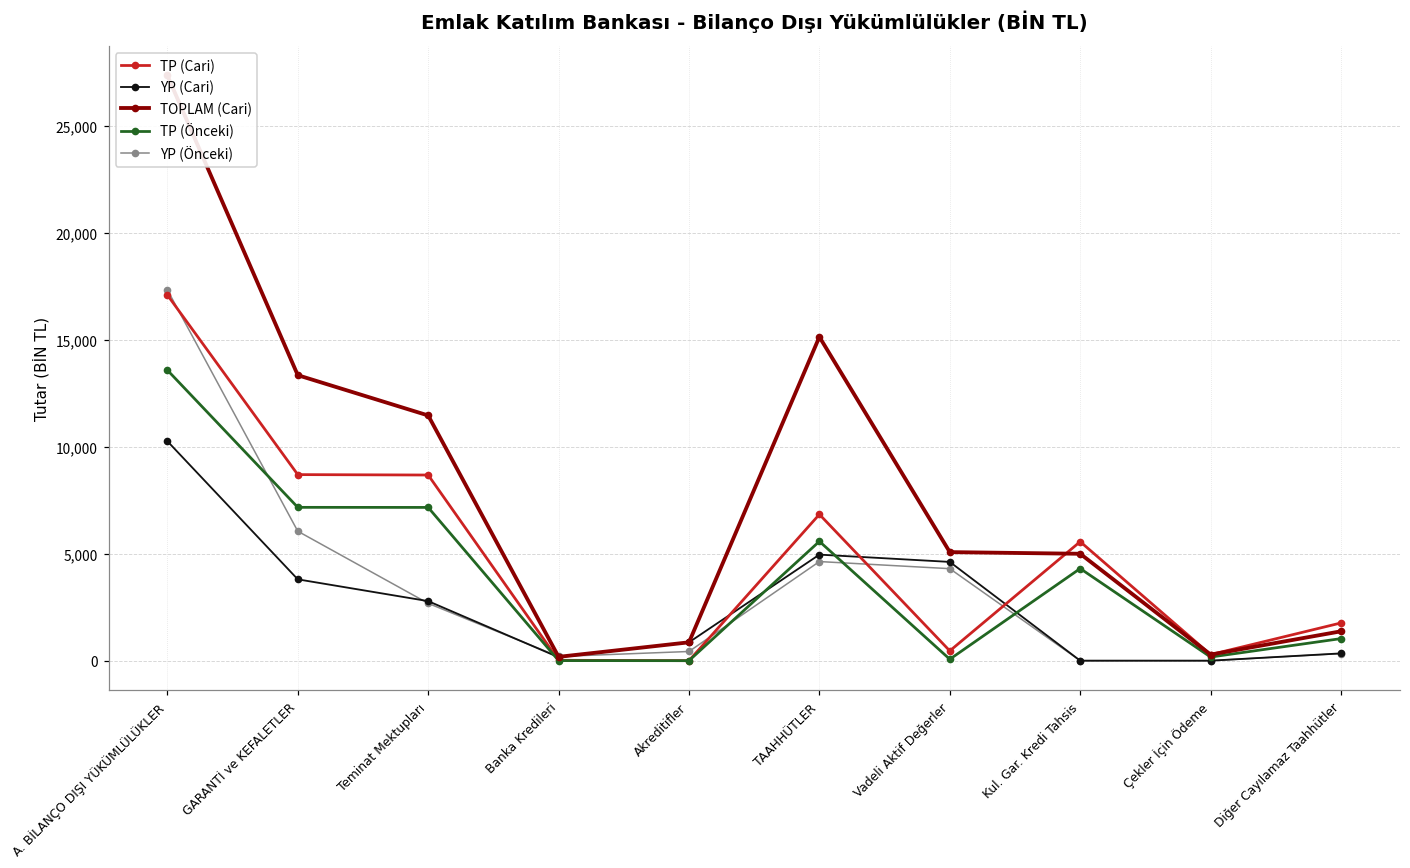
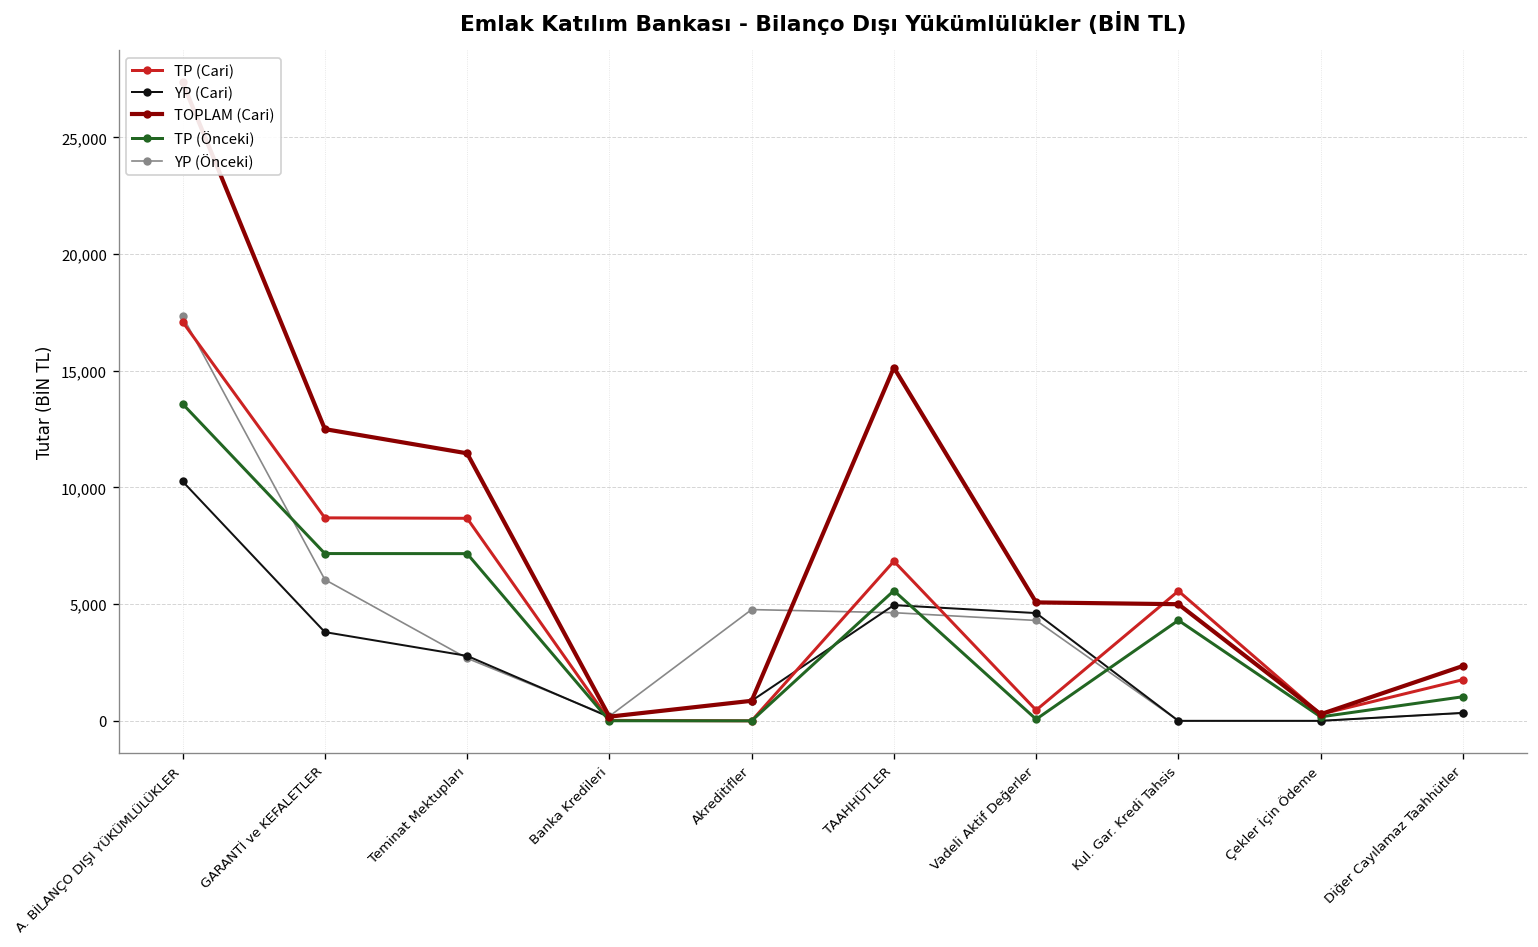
TOPLAM (Cari), GARANTİ ve KEFALETLER: 13,300 -> 12,500
YP (Önceki), Akreditifler: 400 -> 4,800
TOPLAM (Cari), Diğer Cayılamaz Taahhütler: 1,400 -> 2,400
